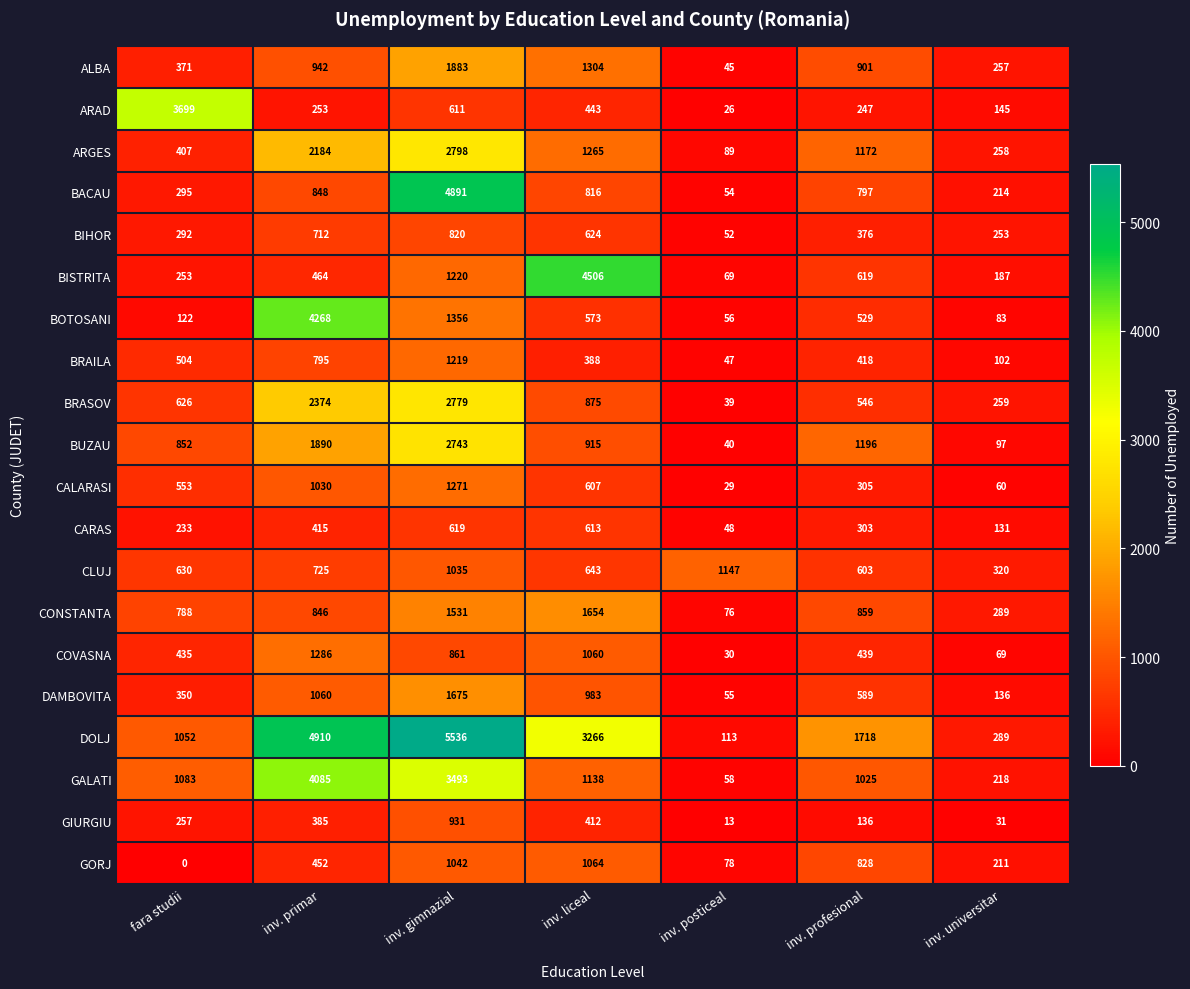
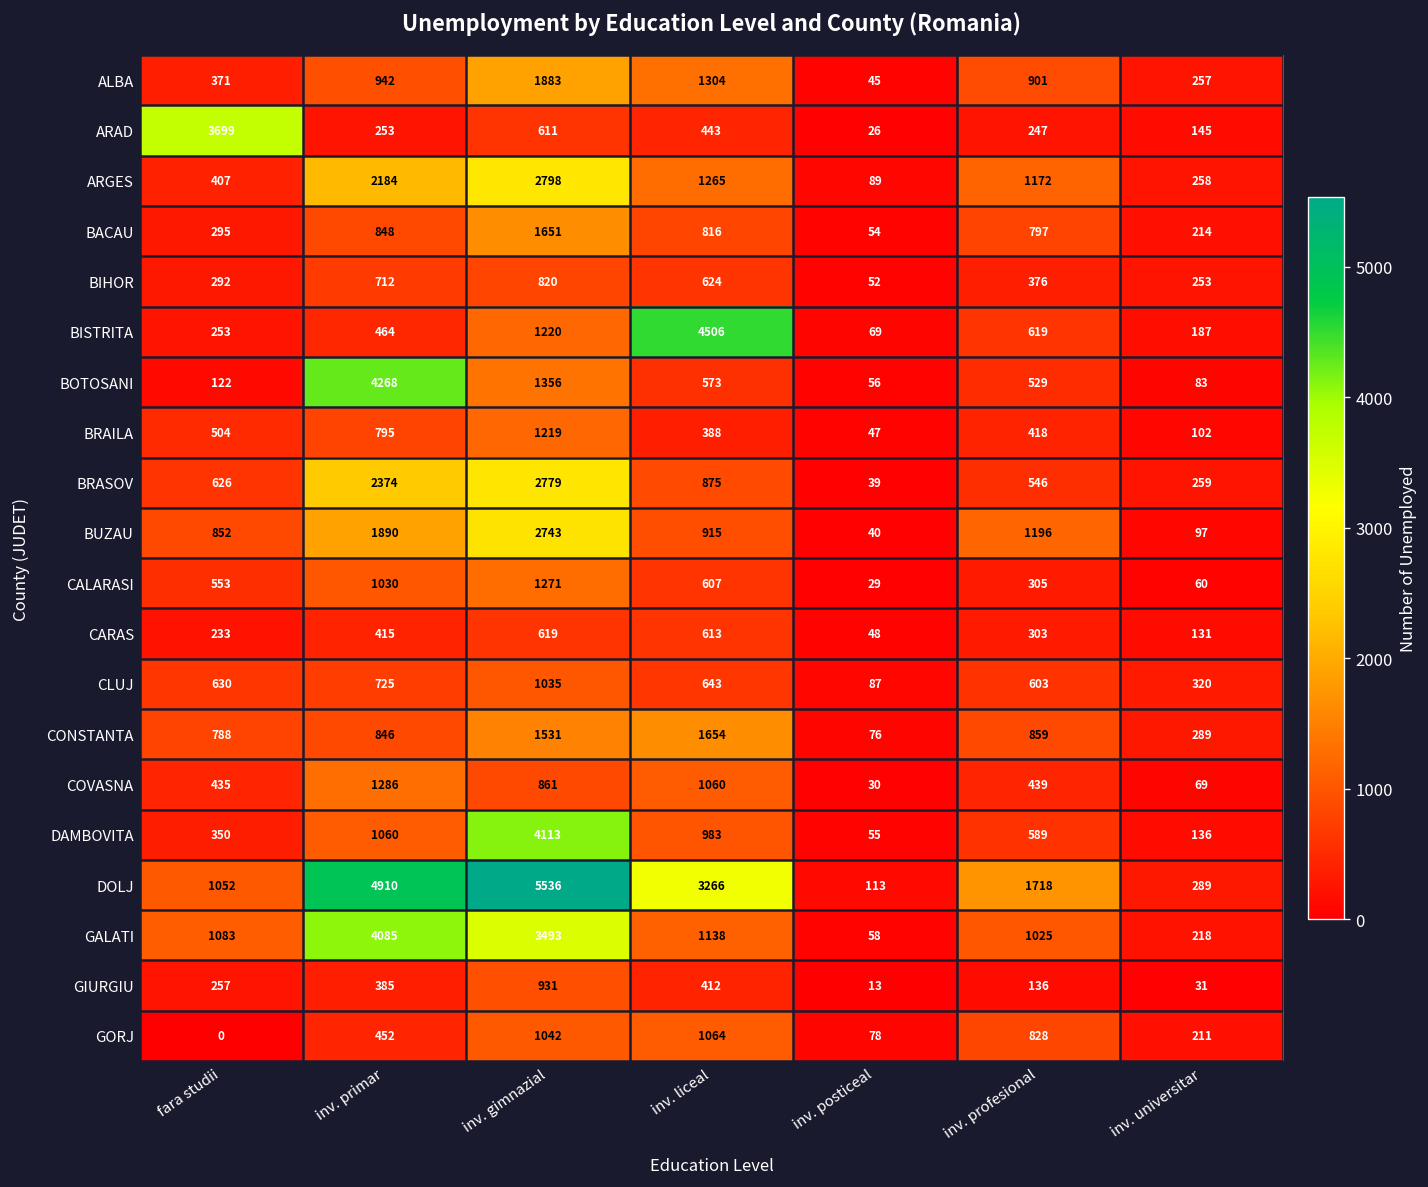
BACAU, inv. gimnazial: 4891 -> 1651
CLUJ, inv. posticeal: 1147 -> 87
DAMBOVITA, inv. gimnazial: 1675 -> 4113
